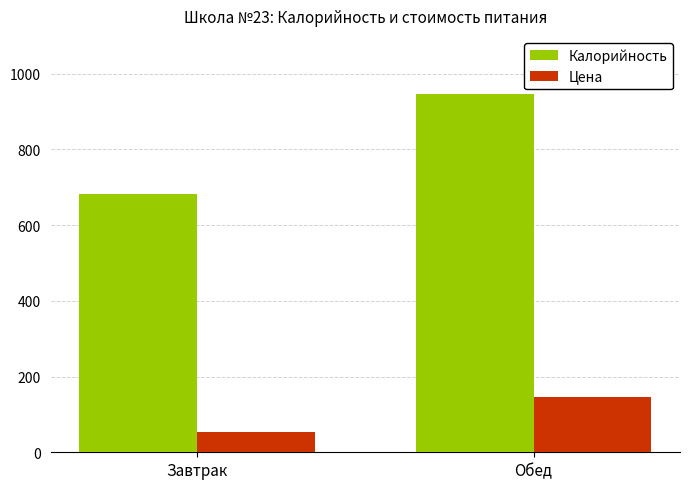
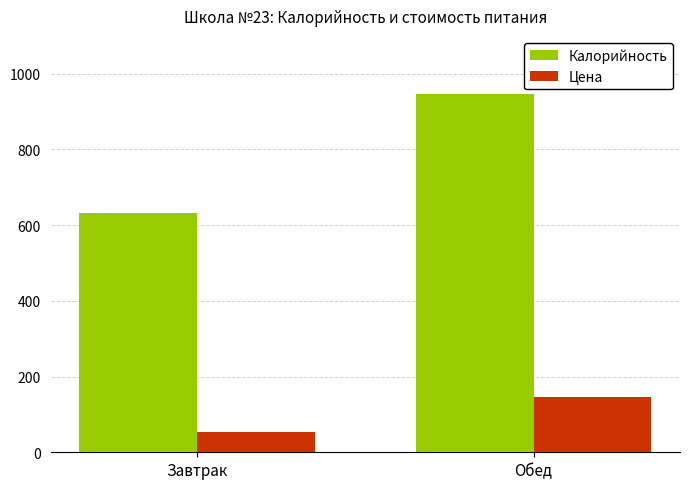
Калорийность, Завтрак: 680 -> 630
